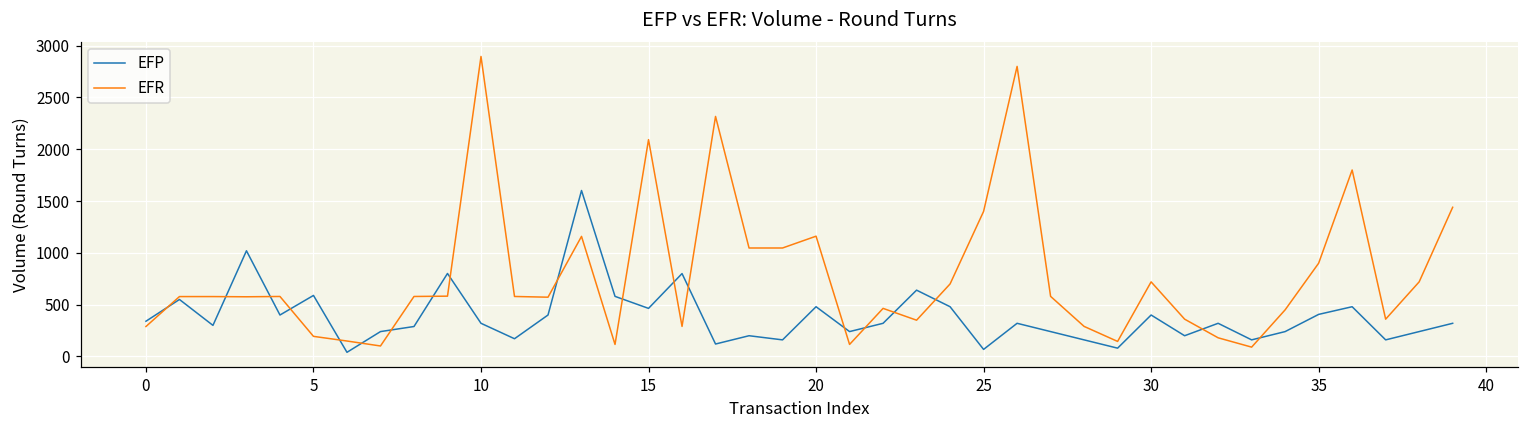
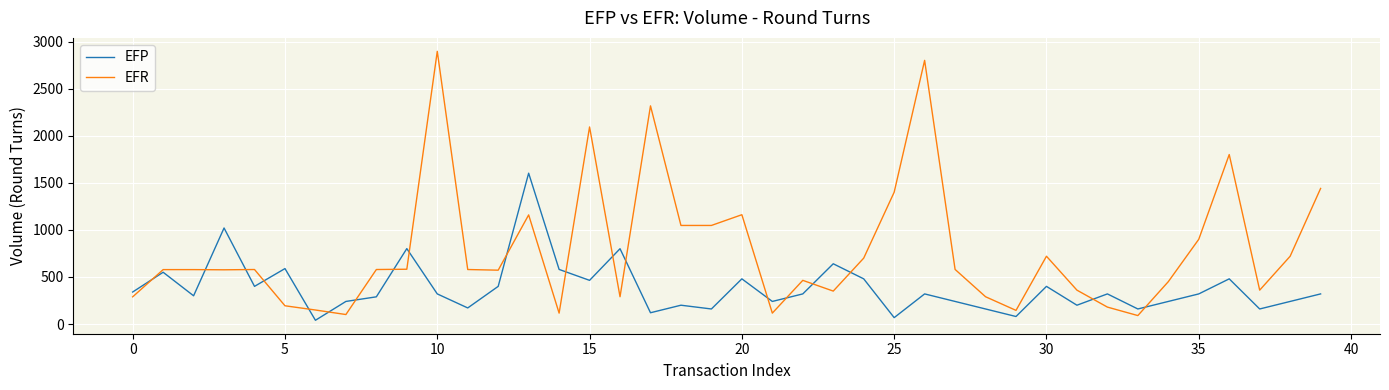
EFP, 35: 400 -> 300
